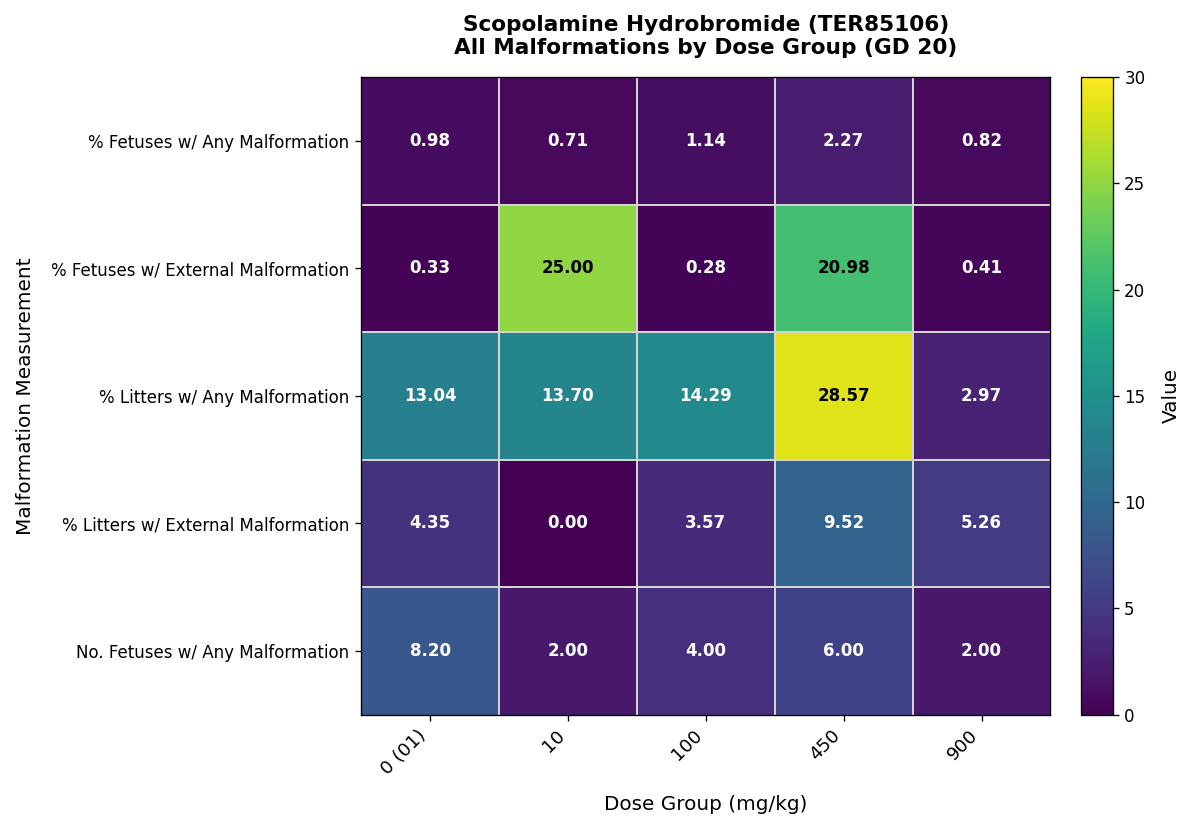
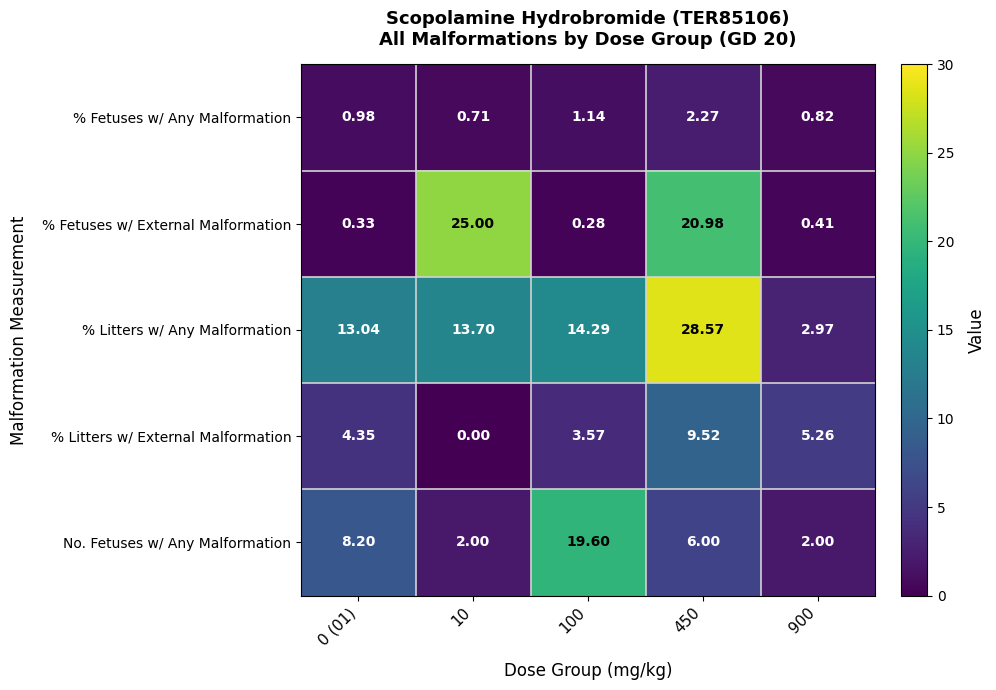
No. Fetuses w/ Any Malformation, 100: 4.00 -> 19.60
